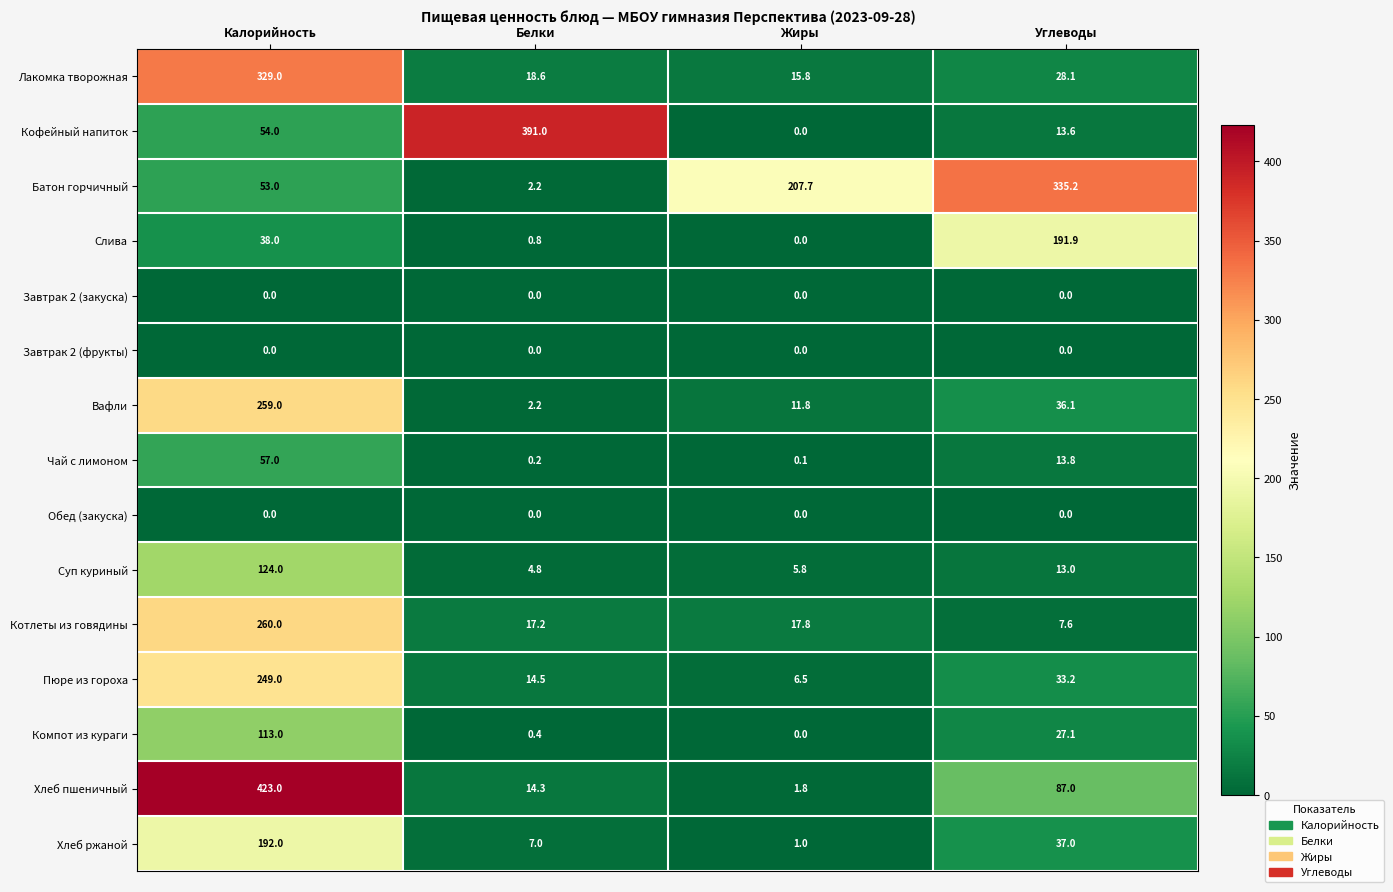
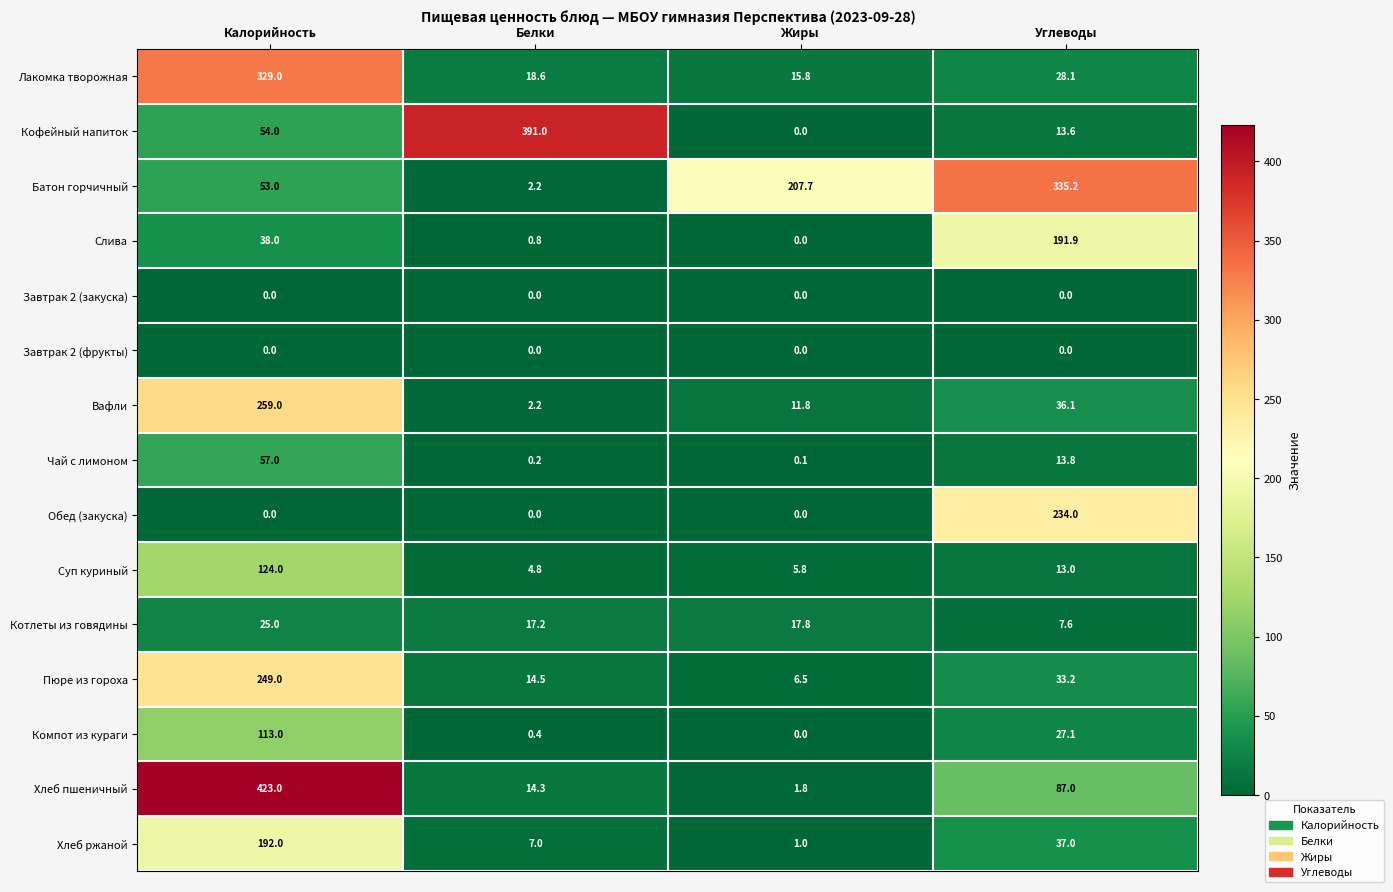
Обед (закуска), Углеводы: 0.0 -> 234.0
Котлеты из говядины, Калорийность: 260.0 -> 25.0
